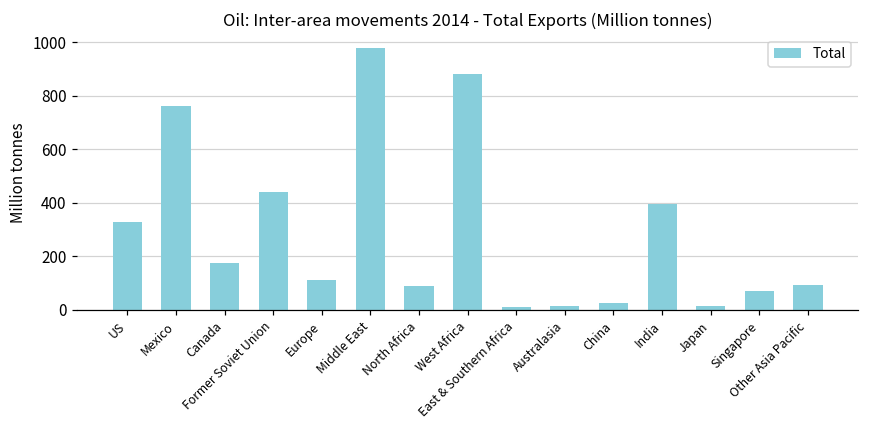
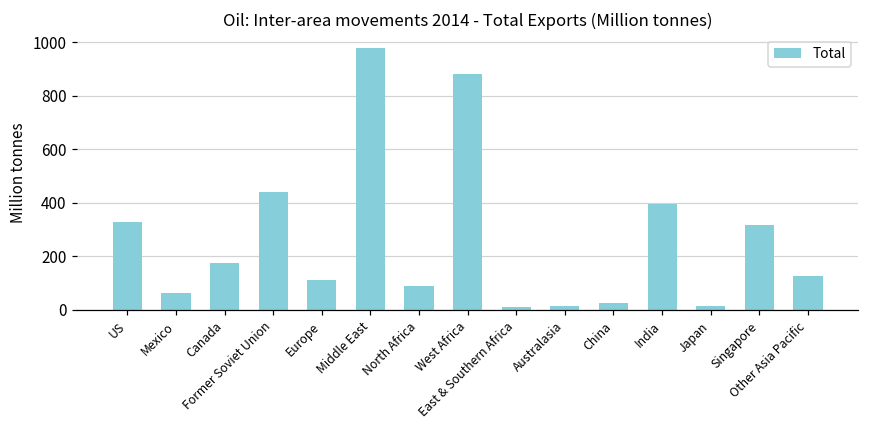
Mexico: 760 -> 60
Singapore: 70 -> 320
Other Asia Pacific: 90 -> 130
